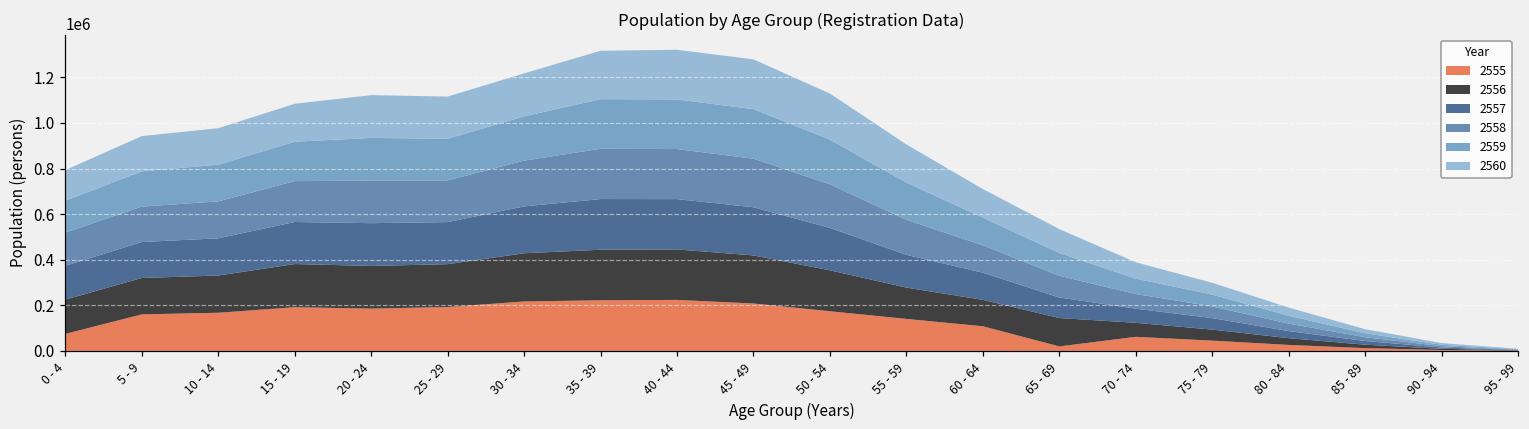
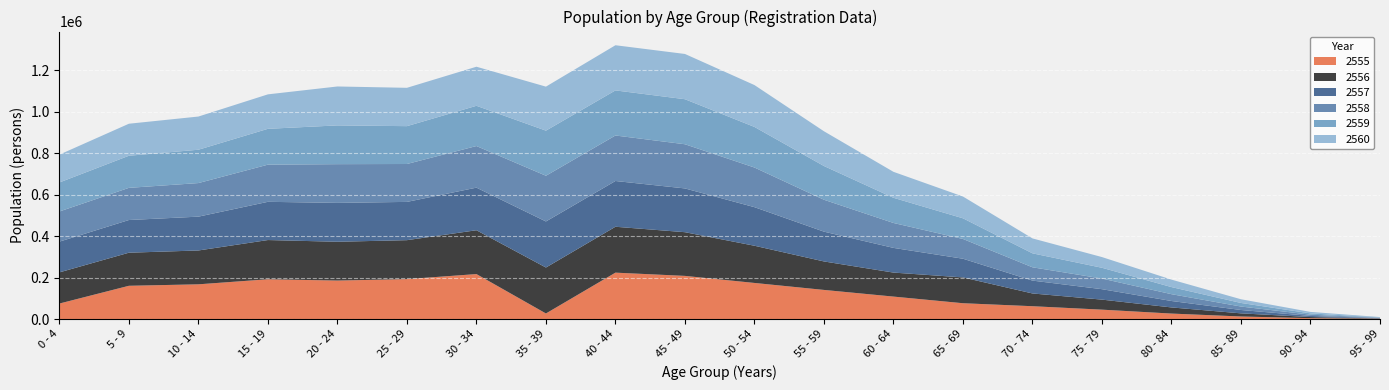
2555, 35 - 39: 220000 -> 30000
2555, 65 - 69: 20000 -> 80000
